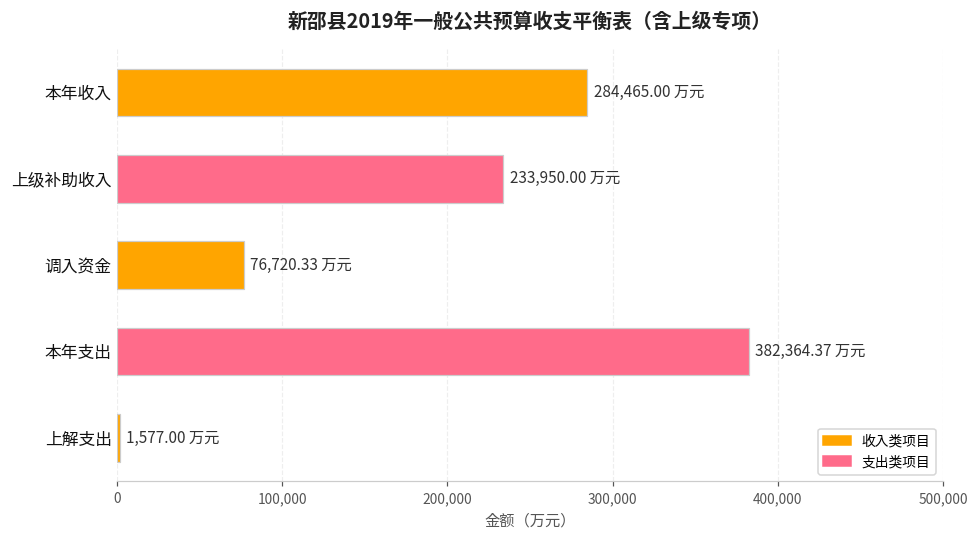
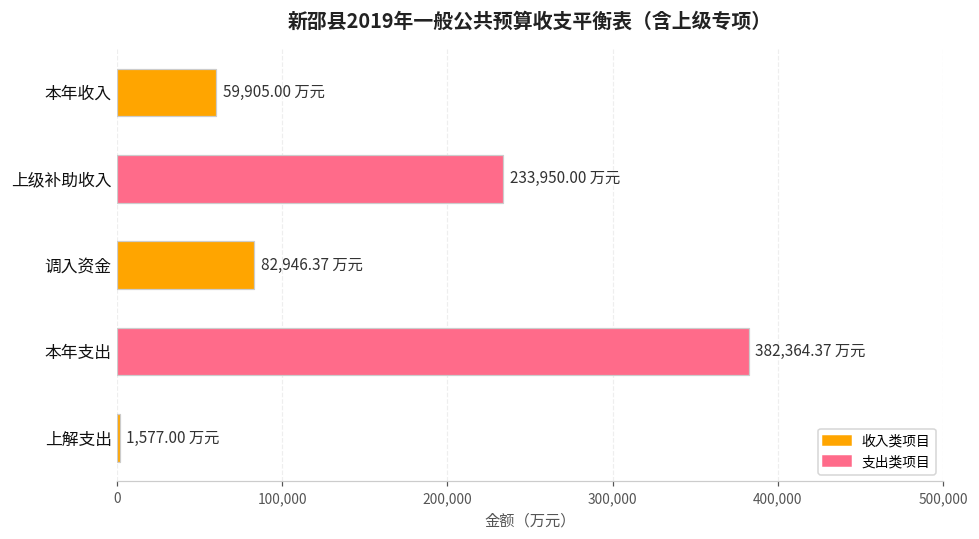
本年收入: 284,465.00 -> 59,905.00
调入资金: 76,720.33 -> 82,946.37
